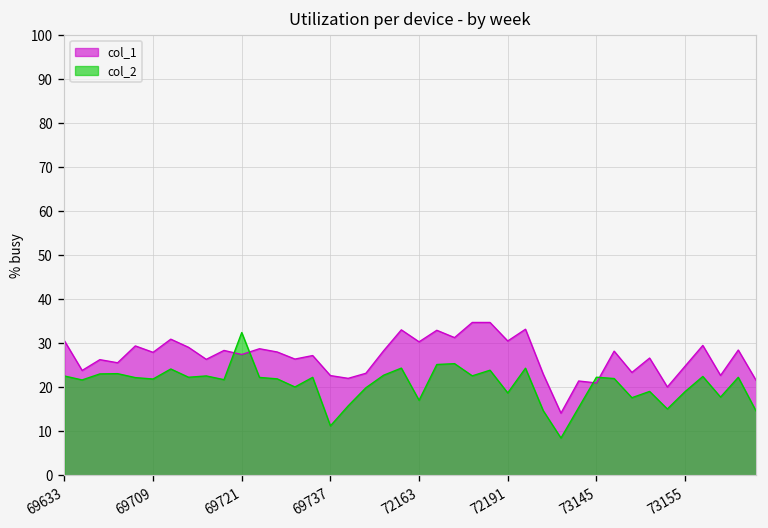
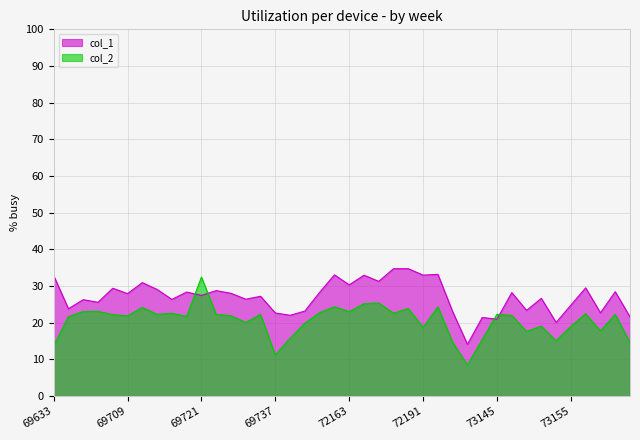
col_1, 69633: 31 -> 33
col_2, 69633: 23 -> 14
col_2, 72163: 17 -> 23
col_1, 72191: 31 -> 33
